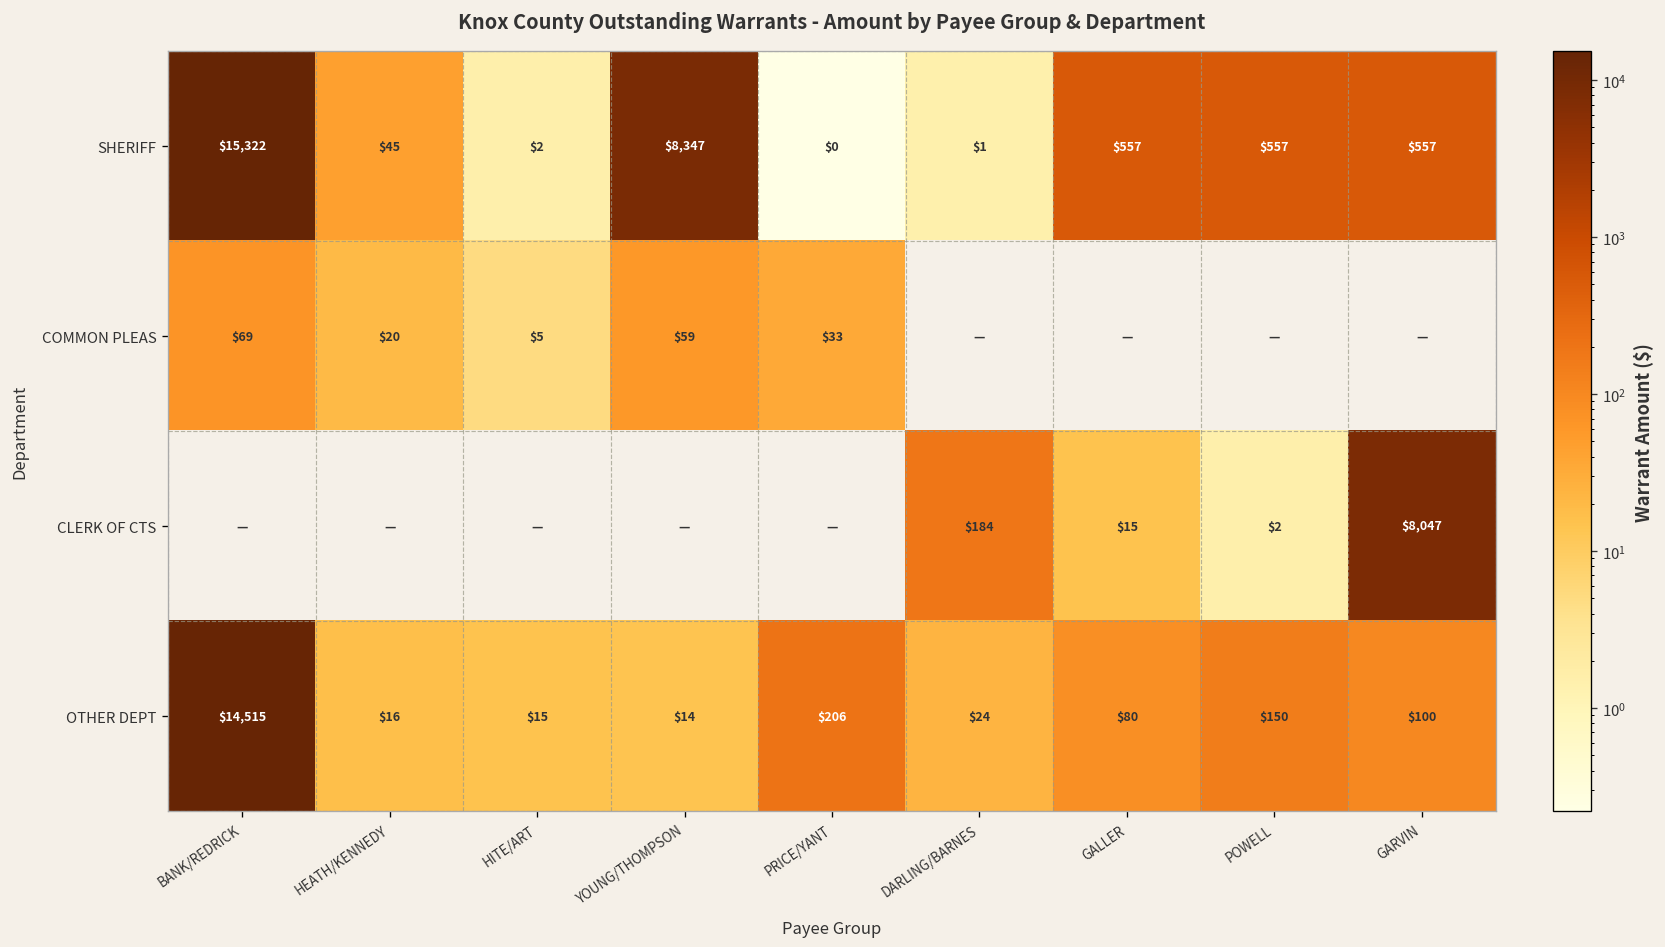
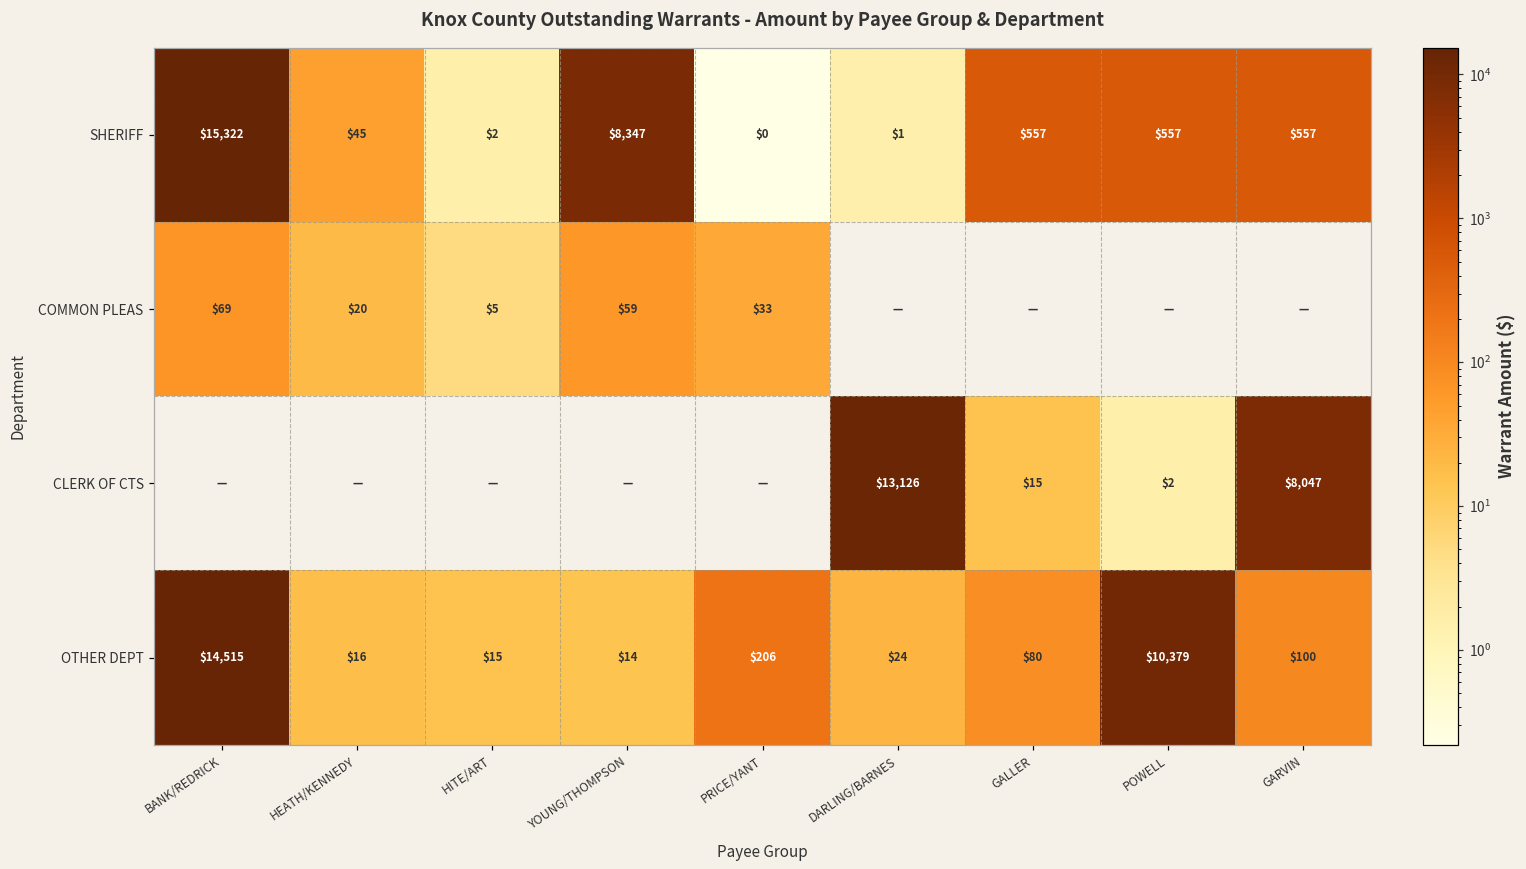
CLERK OF CTS, DARLING/BARNES: $184 -> $13,126
OTHER DEPT, POWELL: $150 -> $10,379
